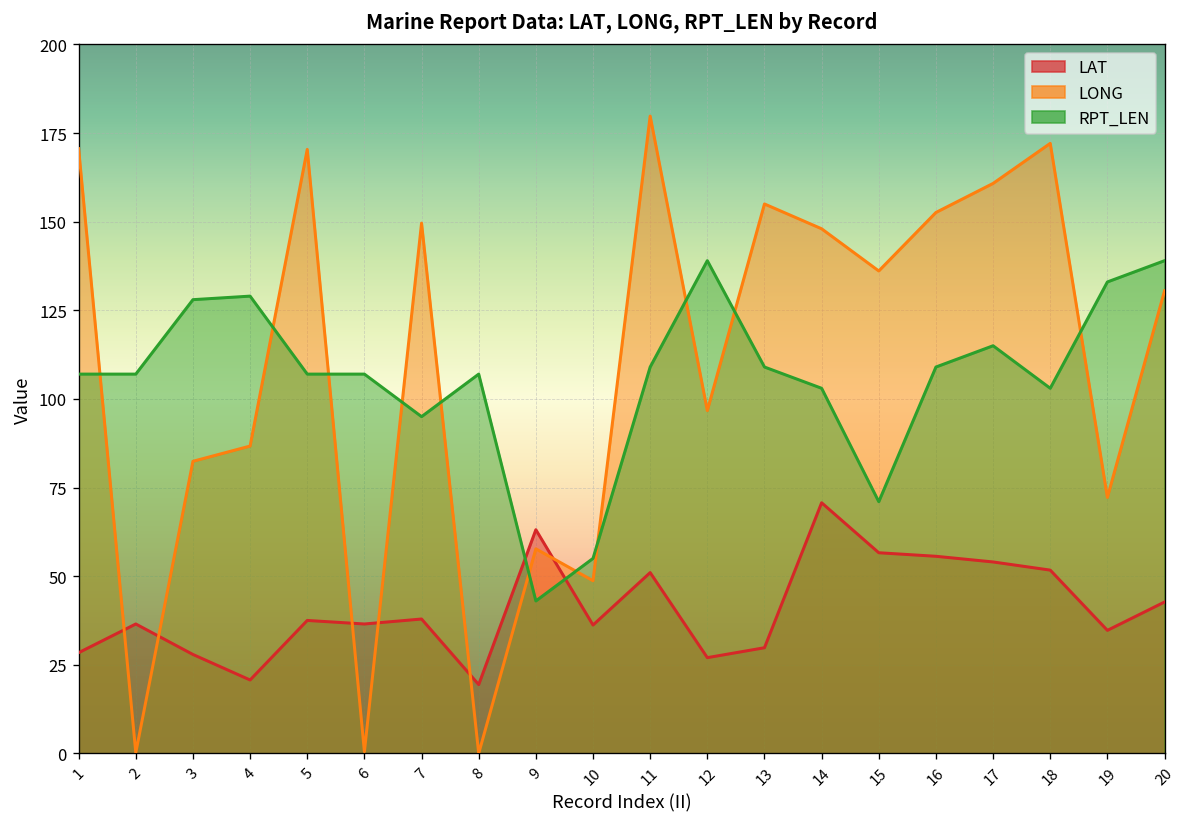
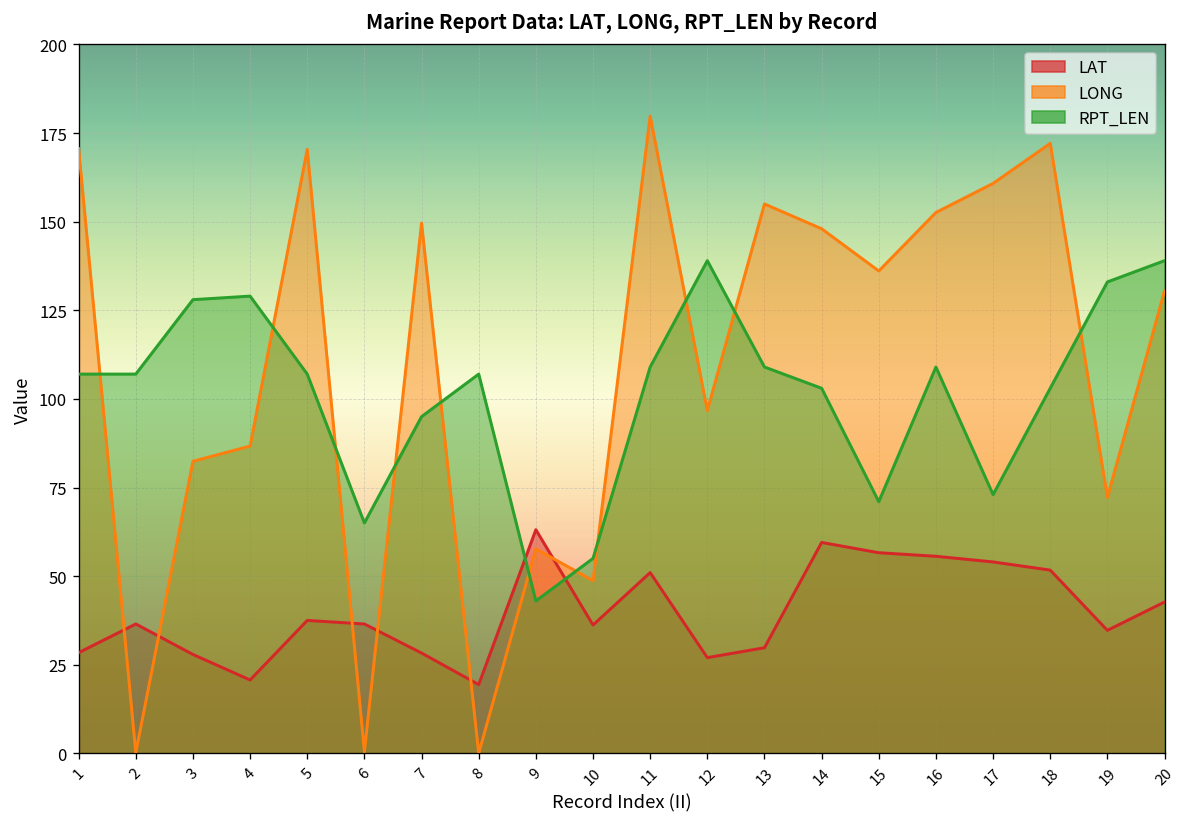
RPT_LEN, 6: 107 -> 65
LAT, 7: 38 -> 28
LAT, 14: 71 -> 60
RPT_LEN, 17: 115 -> 73
